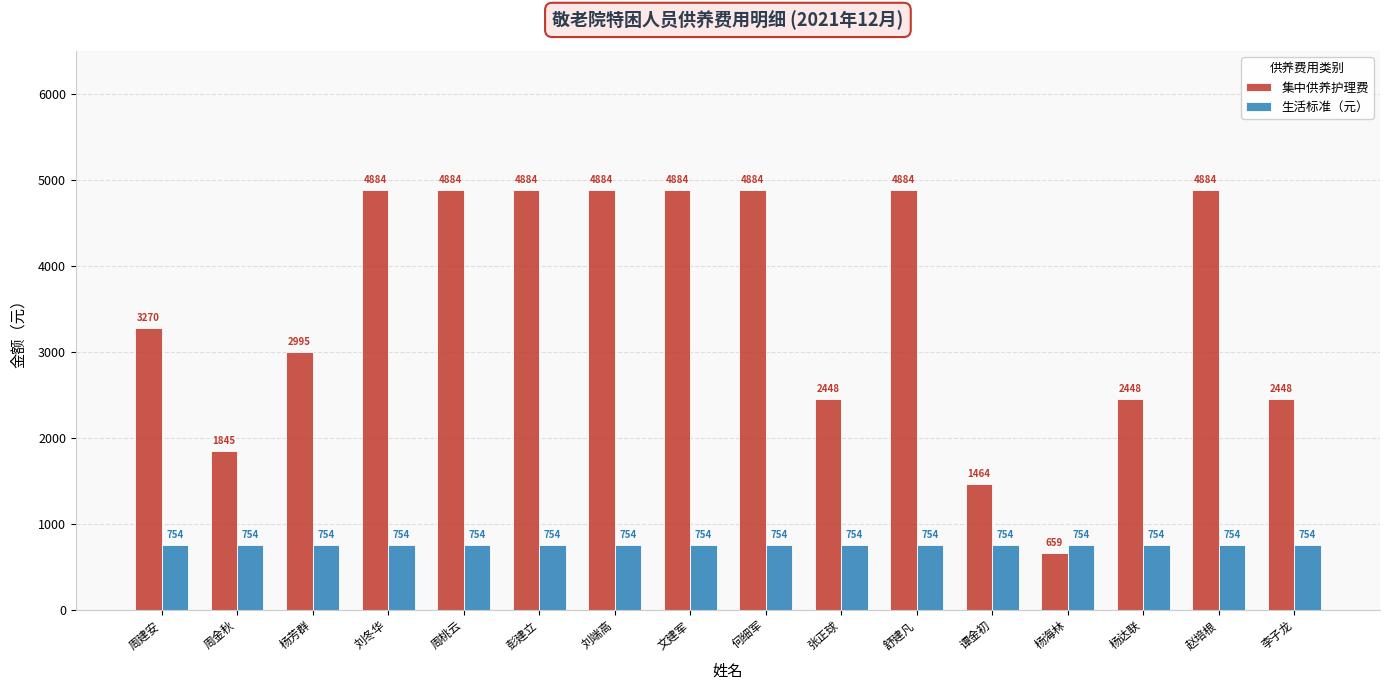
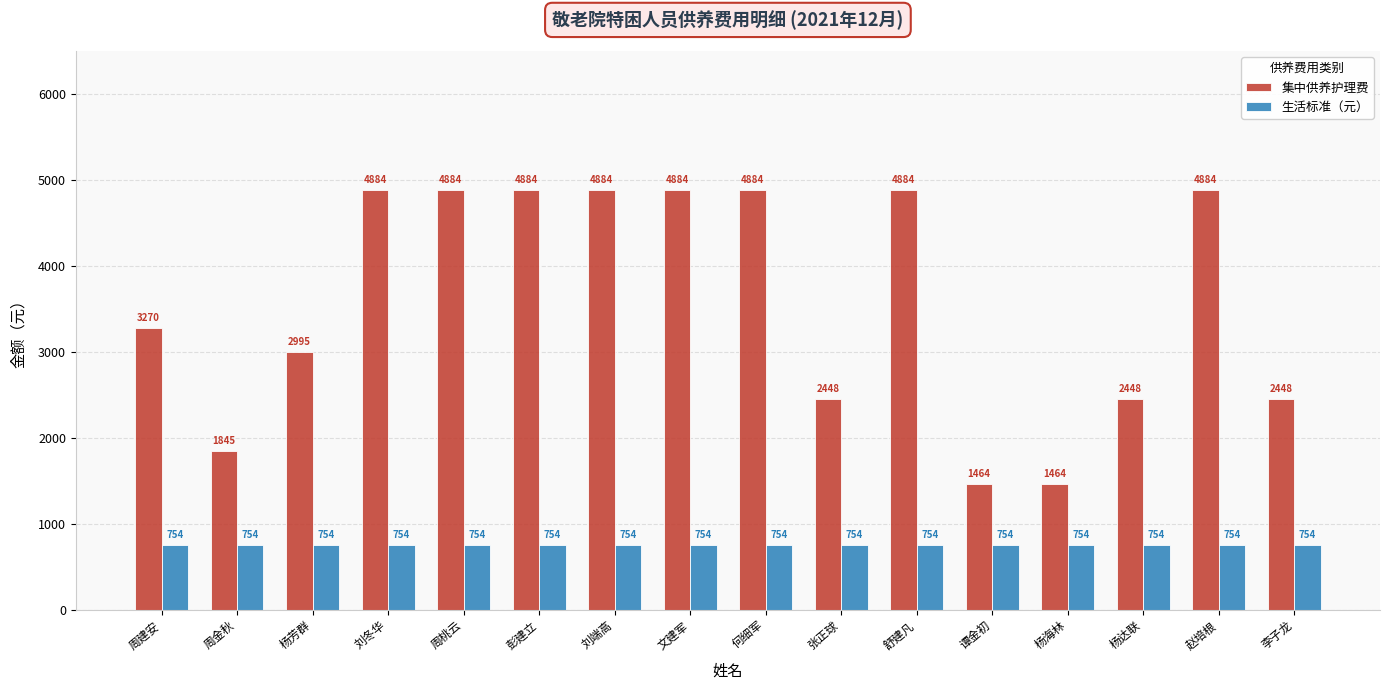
集中供养护理费, 杨海林: 659 -> 1464
